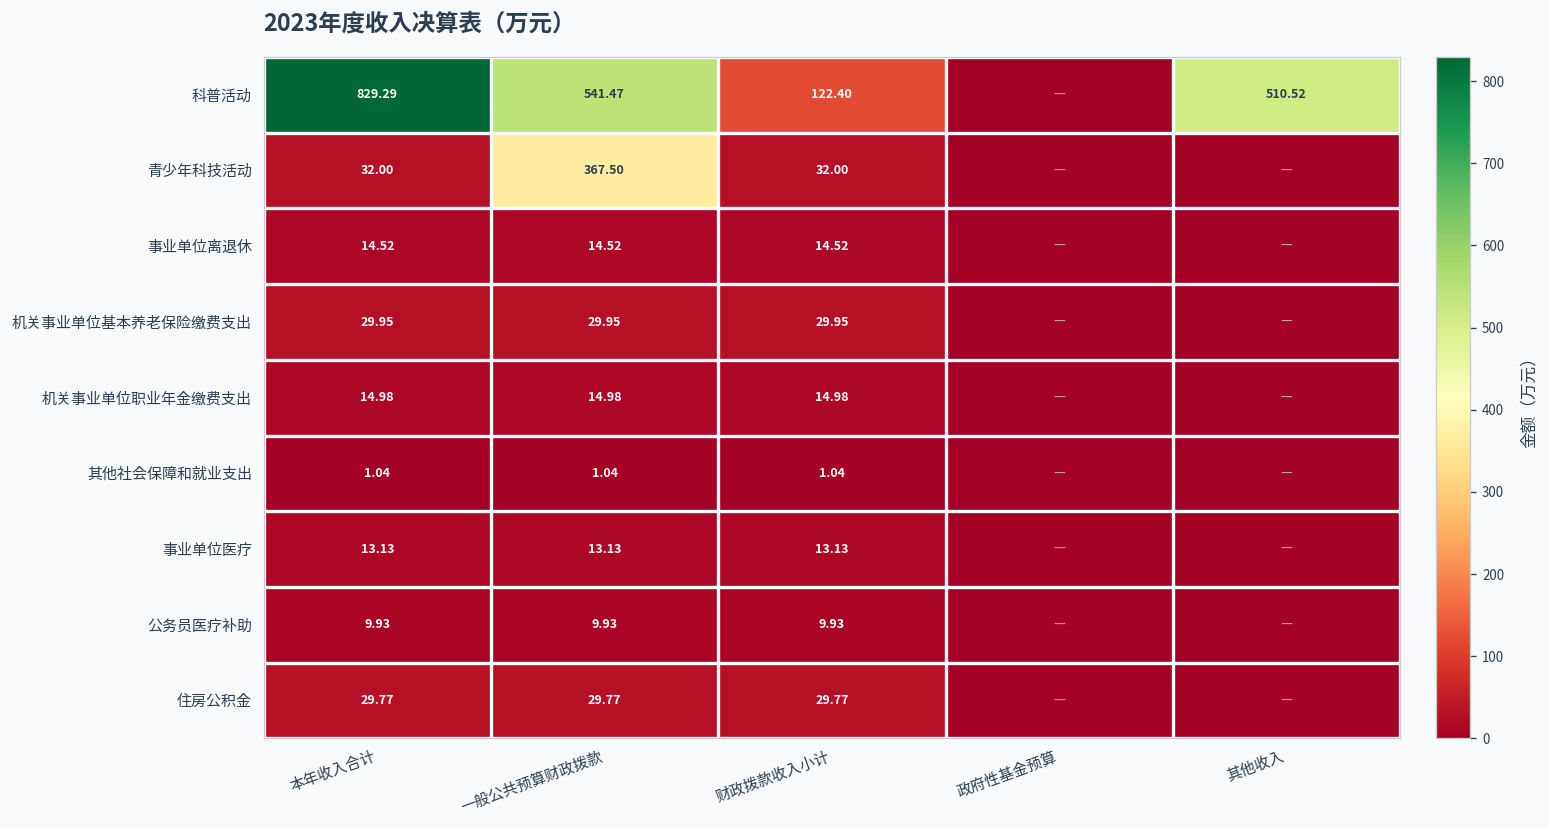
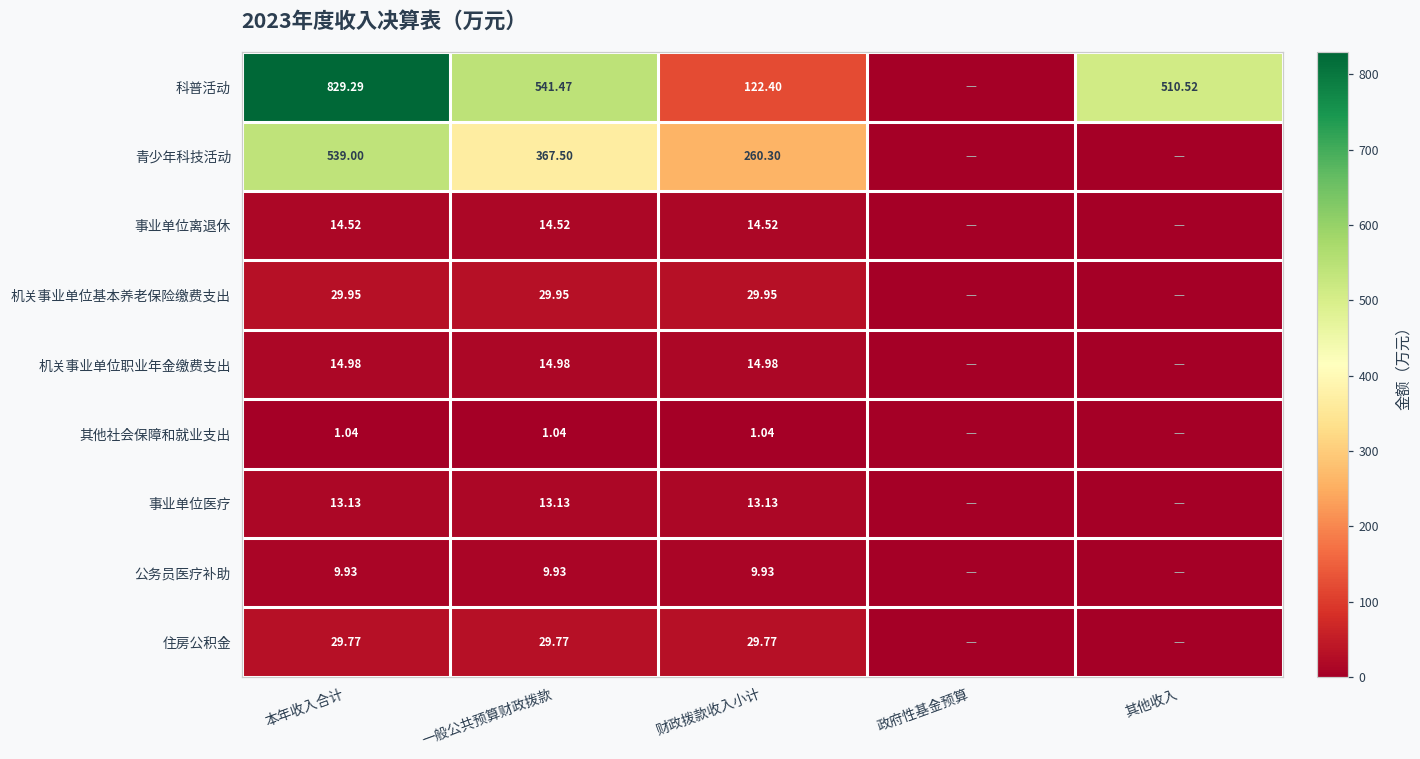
青少年科技活动, 本年收入合计: 32.00 -> 539.00
青少年科技活动, 财政拨款收入小计: 32.00 -> 260.30
